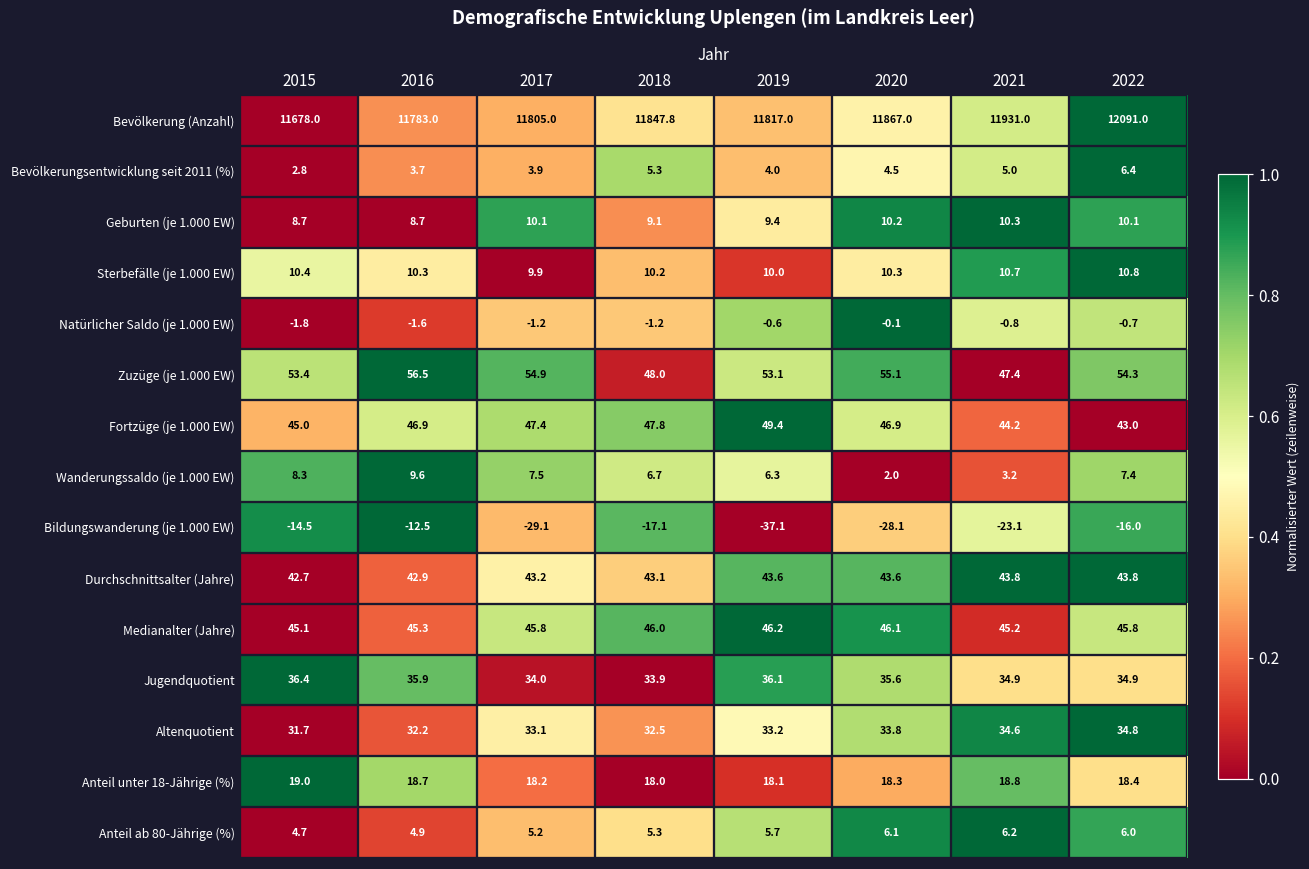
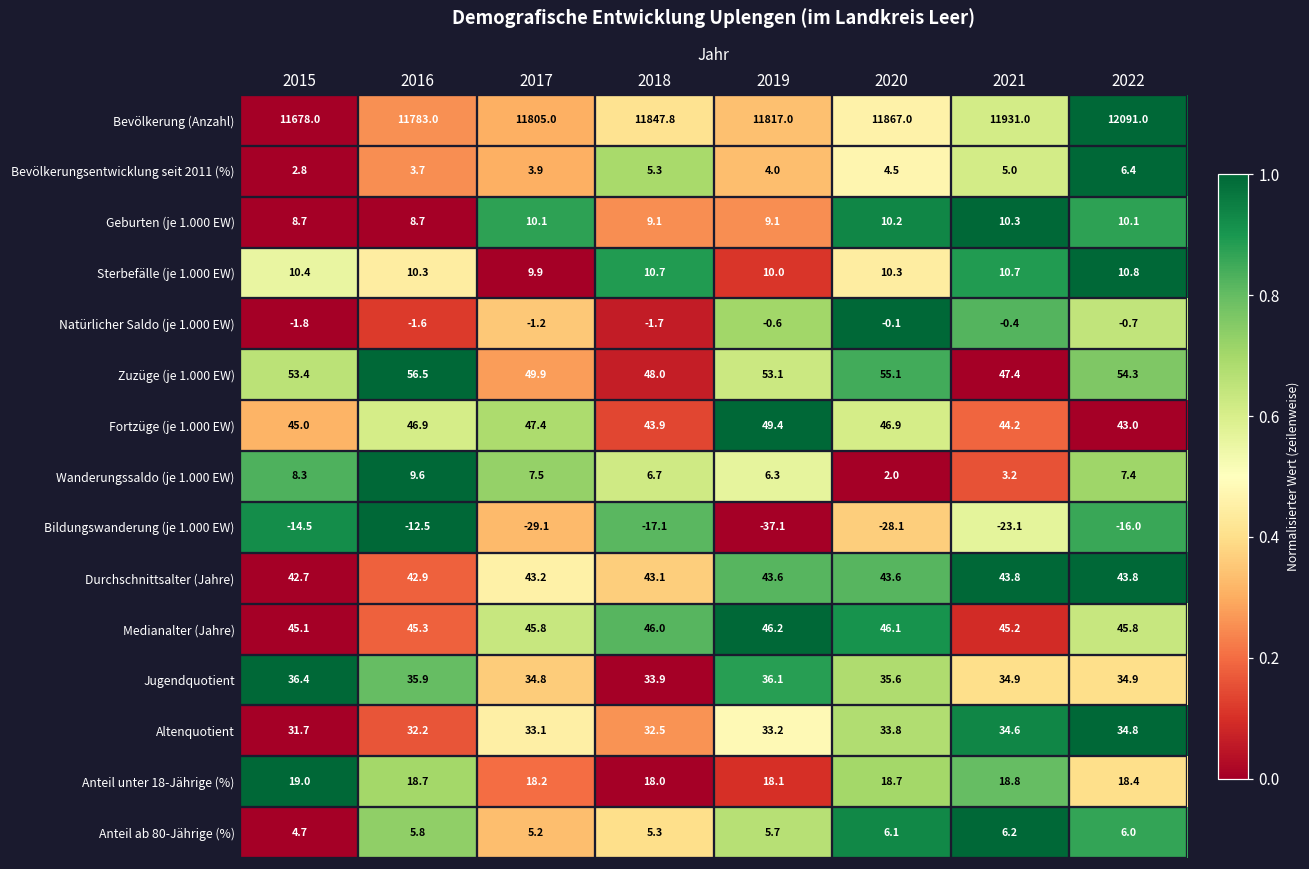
Geburten (je 1.000 EW), 2019: 9.4 -> 9.1
Sterbefälle (je 1.000 EW), 2018: 10.2 -> 10.7
Natürlicher Saldo (je 1.000 EW), 2018: -1.2 -> -1.7
Natürlicher Saldo (je 1.000 EW), 2021: -0.8 -> -0.4
Zuzüge (je 1.000 EW), 2017: 54.9 -> 49.9
Fortzüge (je 1.000 EW), 2018: 47.8 -> 43.9
Jugendquotient, 2017: 34.0 -> 34.8
Anteil unter 18-Jährige (%), 2020: 18.3 -> 18.7
Anteil ab 80-Jährige (%), 2016: 4.9 -> 5.8
